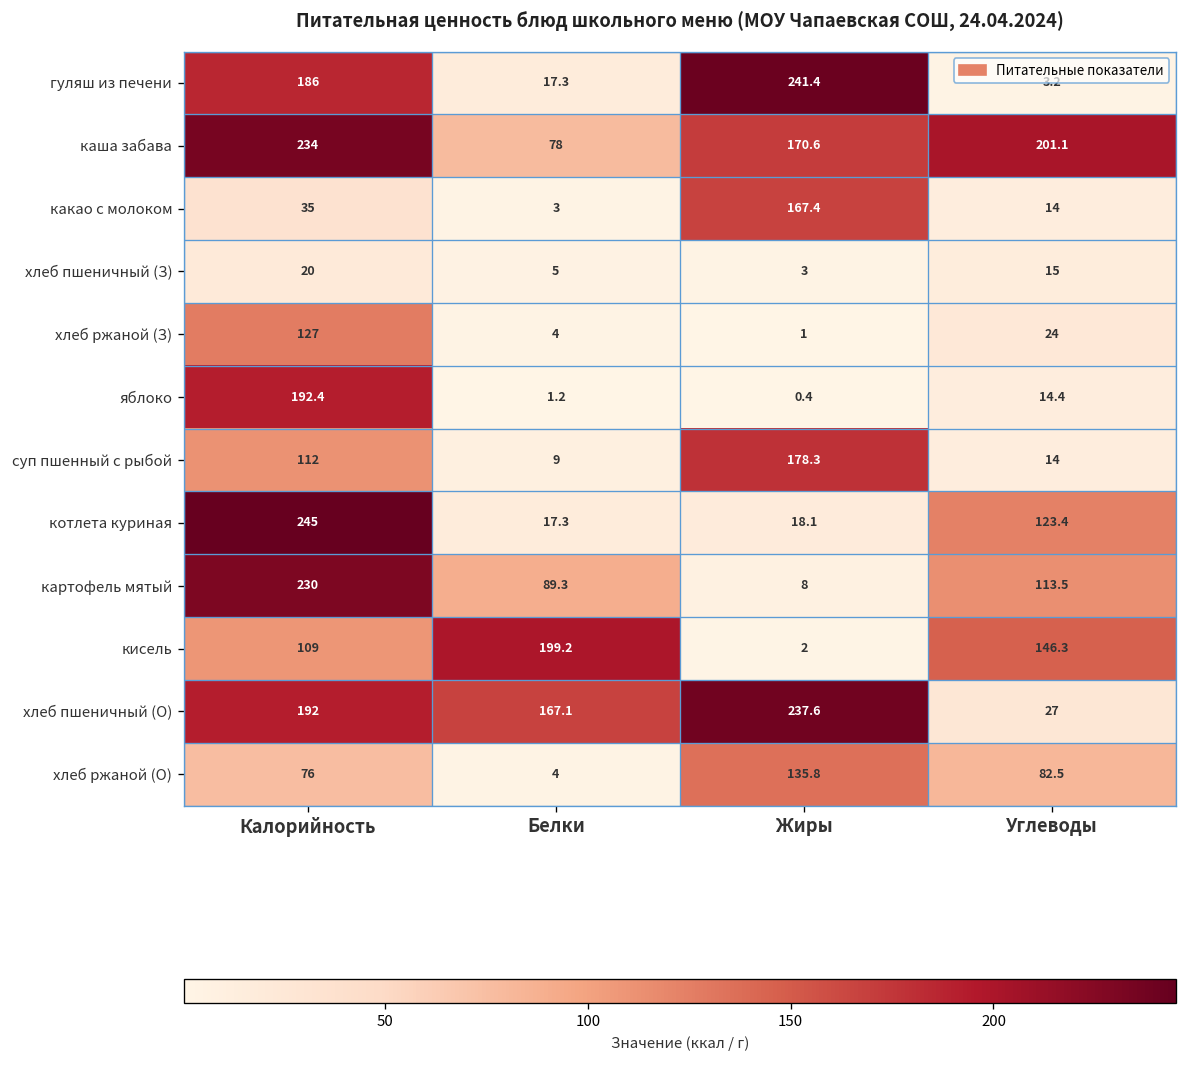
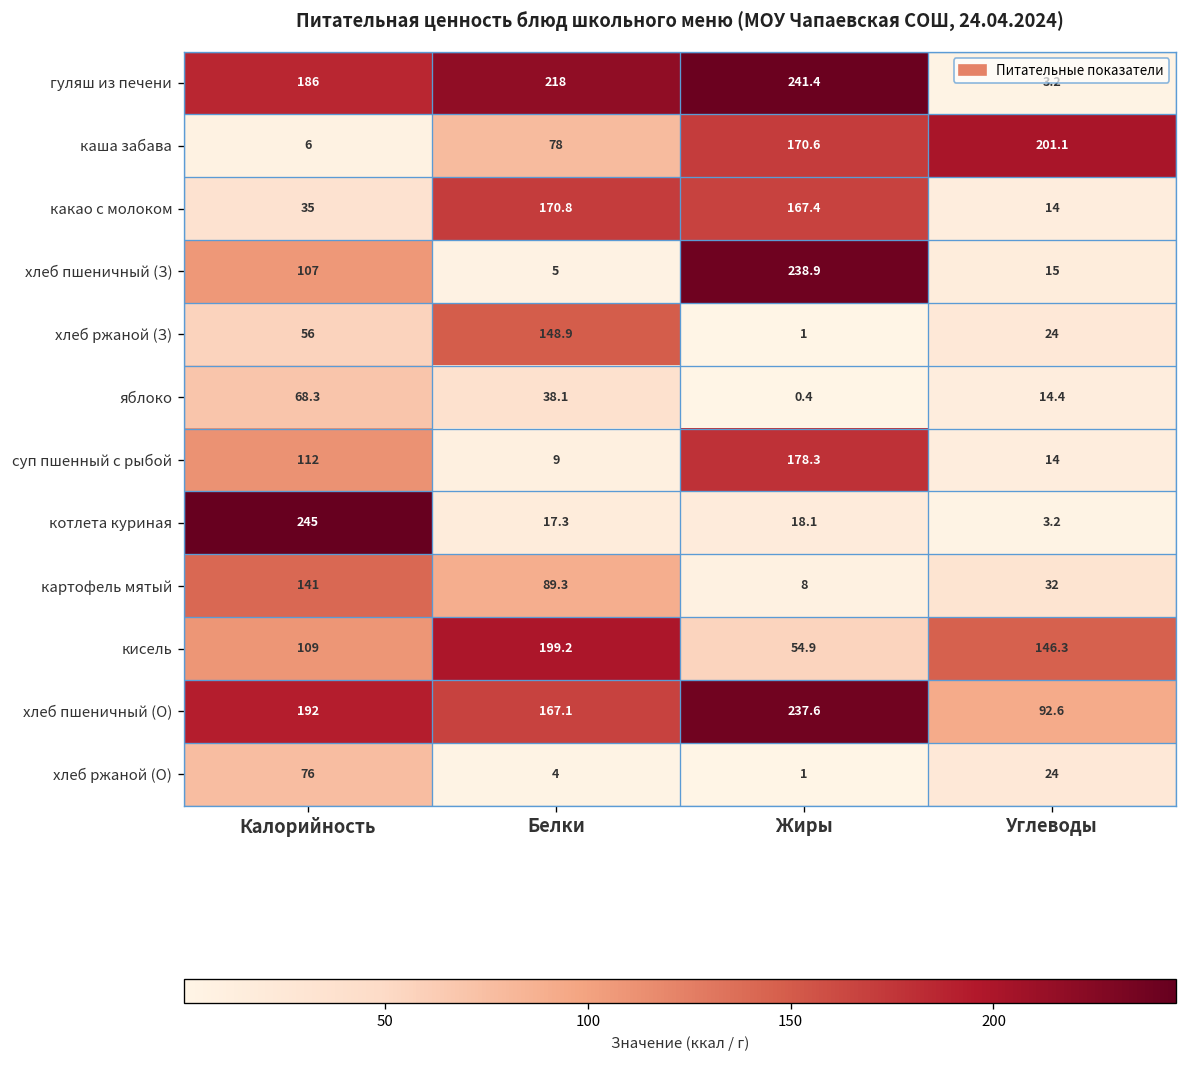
гуляш из печени, Белки: 17.3 -> 218
каша забава, Калорийность: 234 -> 6
какао с молоком, Белки: 3 -> 170.8
хлеб пшеничный (З), Калорийность: 20 -> 107
хлеб пшеничный (З), Жиры: 3 -> 238.9
хлеб ржаной (З), Калорийность: 127 -> 56
хлеб ржаной (З), Белки: 4 -> 148.9
яблоко, Калорийность: 192.4 -> 68.3
яблоко, Белки: 1.2 -> 38.1
котлета куриная, Углеводы: 123.4 -> 3.2
картофель мятый, Калорийность: 230 -> 141
картофель мятый, Углеводы: 113.5 -> 32
кисель, Жиры: 2 -> 54.9
хлеб пшеничный (О), Углеводы: 27 -> 92.6
хлеб ржаной (О), Жиры: 135.8 -> 1
хлеб ржаной (О), Углеводы: 82.5 -> 24
